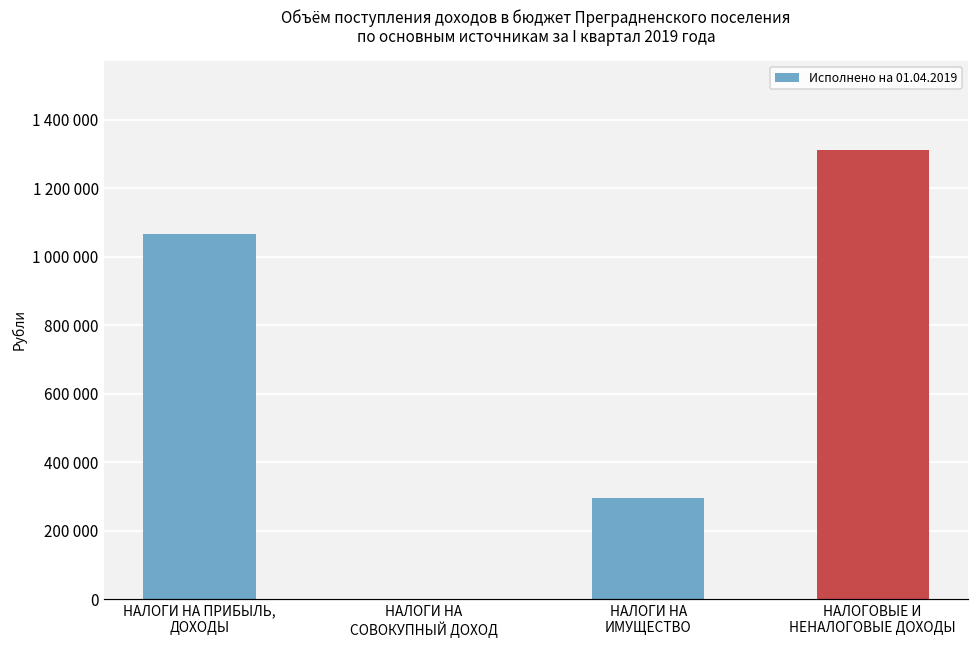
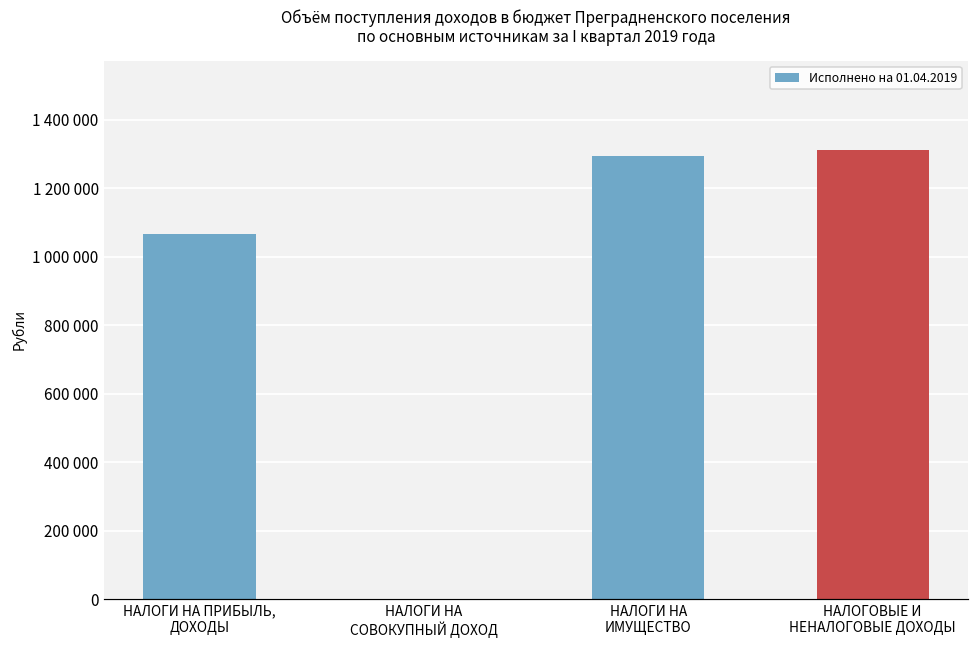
НАЛОГИ НА ИМУЩЕСТВО: 300000 -> 1290000
